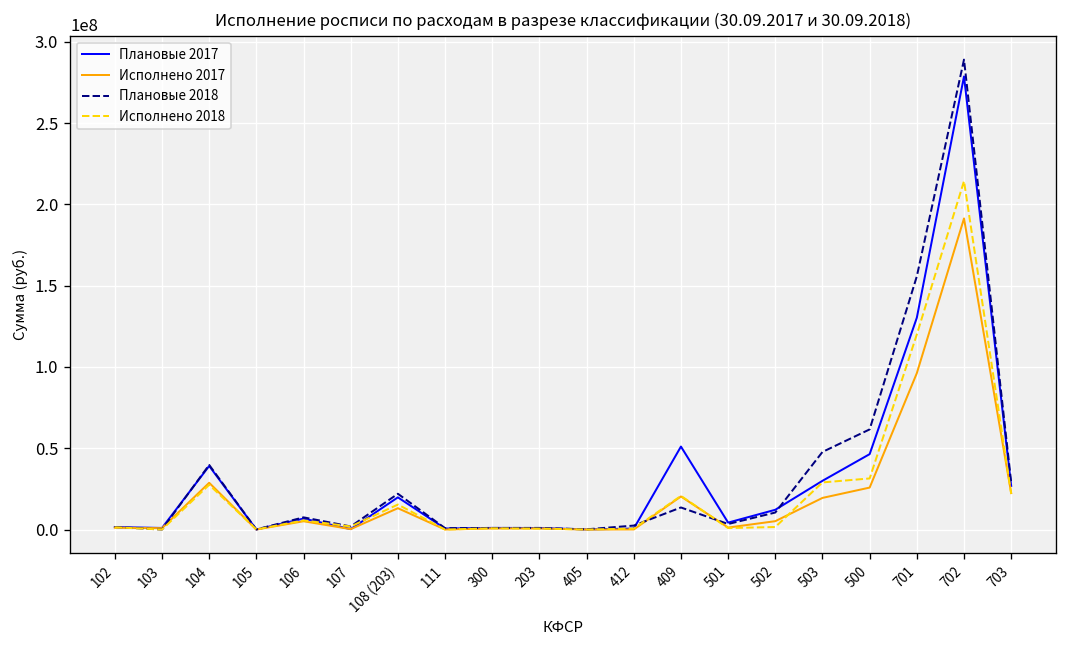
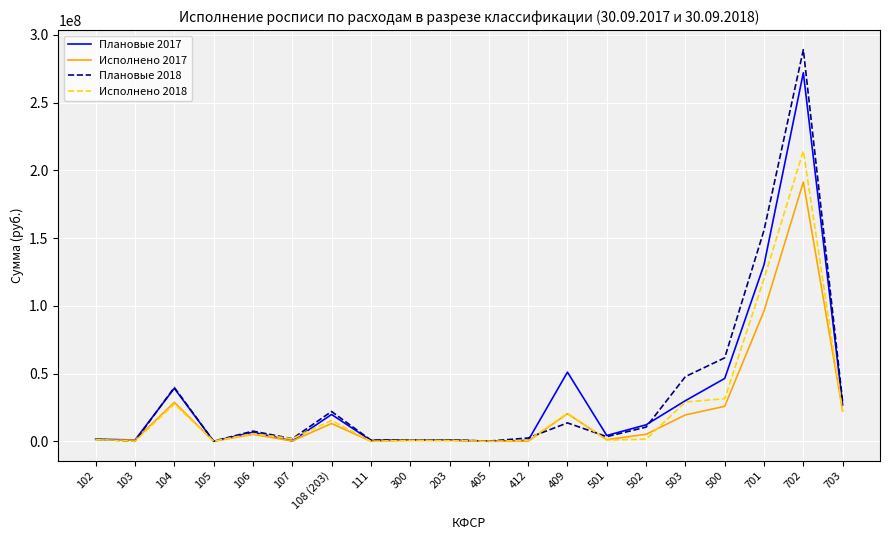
Плановые 2017, 702: 279000000 -> 272000000
